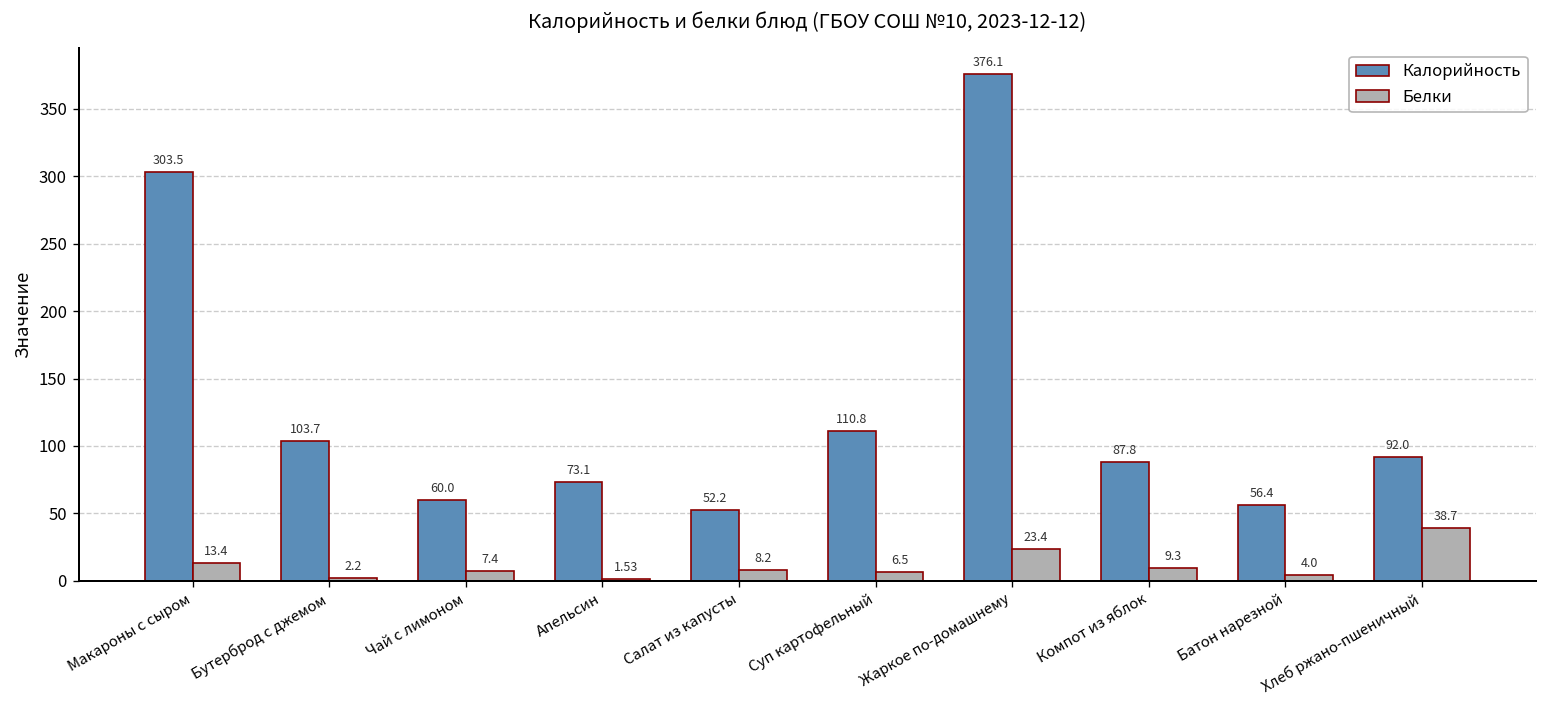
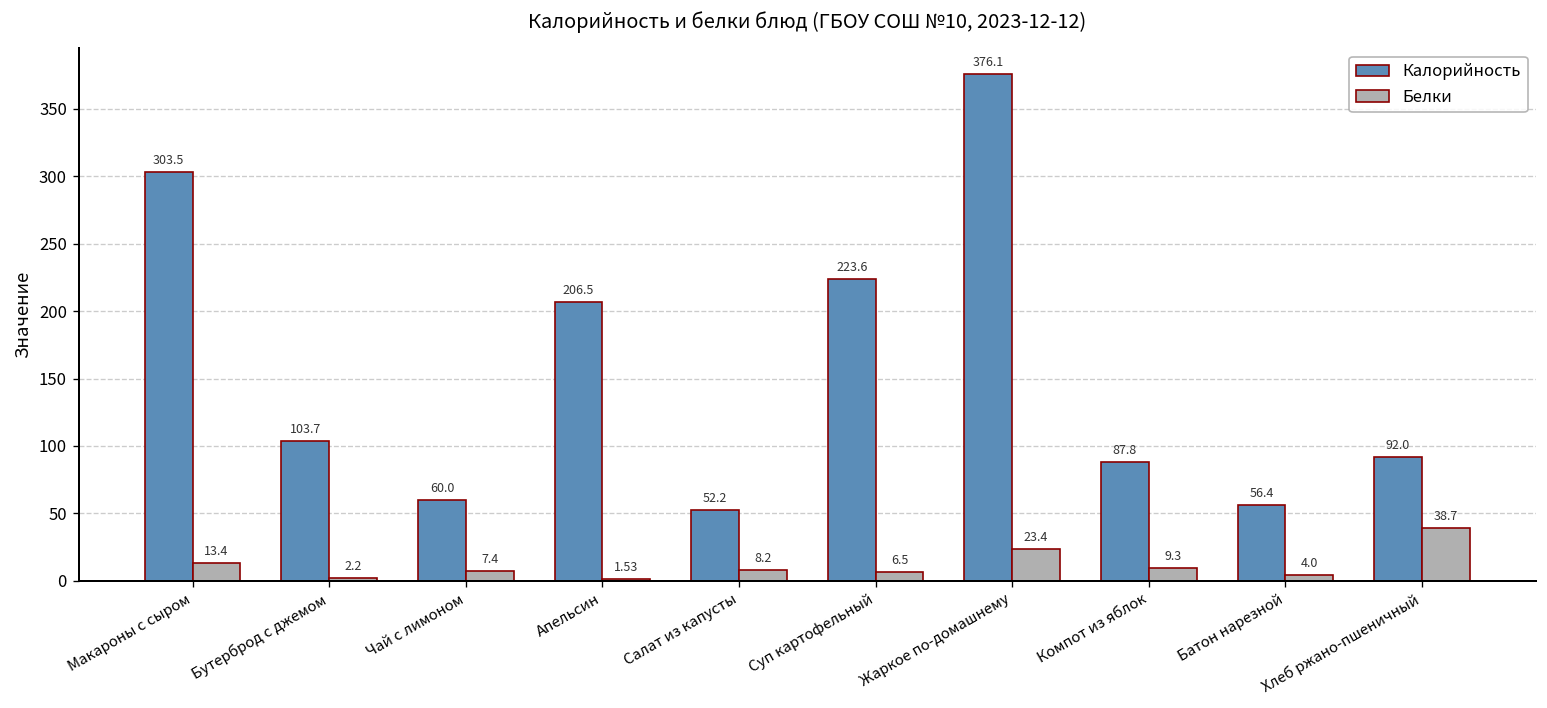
Калорийность, Апельсин: 73.1 -> 206.5
Калорийность, Суп картофельный: 110.8 -> 223.6
